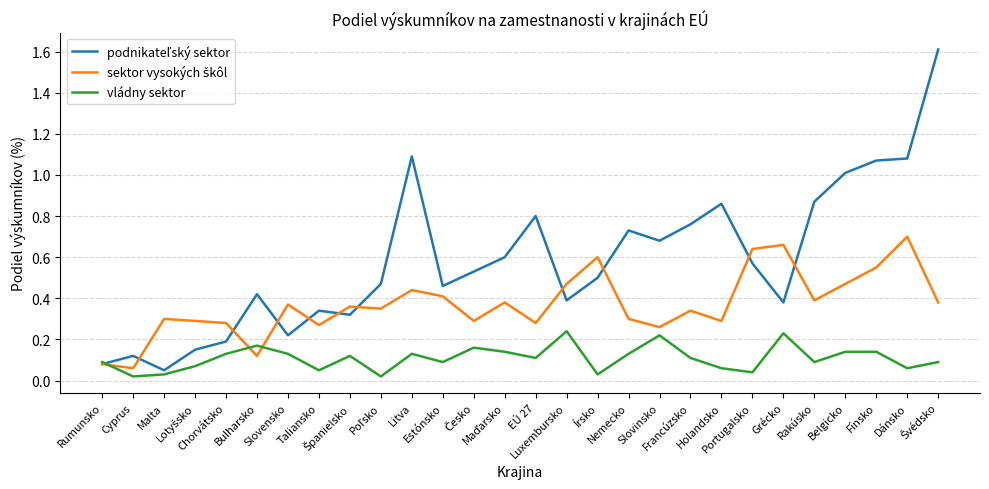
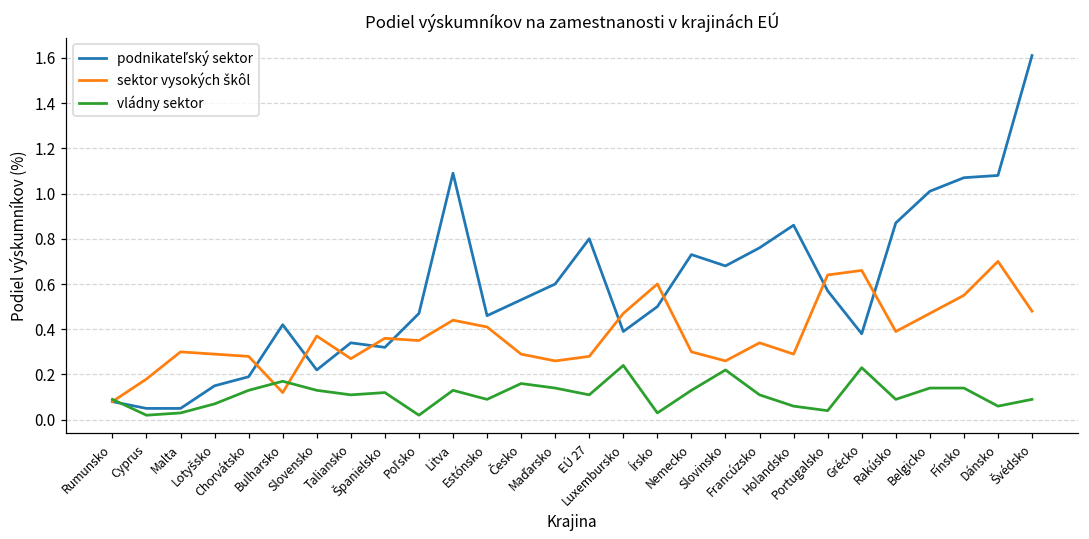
podnikateľský sektor, Cyprus: 0.12 -> 0.05
sektor vysokých škôl, Cyprus: 0.06 -> 0.18
vládny sektor, Taliansko: 0.05 -> 0.11
sektor vysokých škôl, Maďarsko: 0.38 -> 0.26
sektor vysokých škôl, Švédsko: 0.38 -> 0.48
